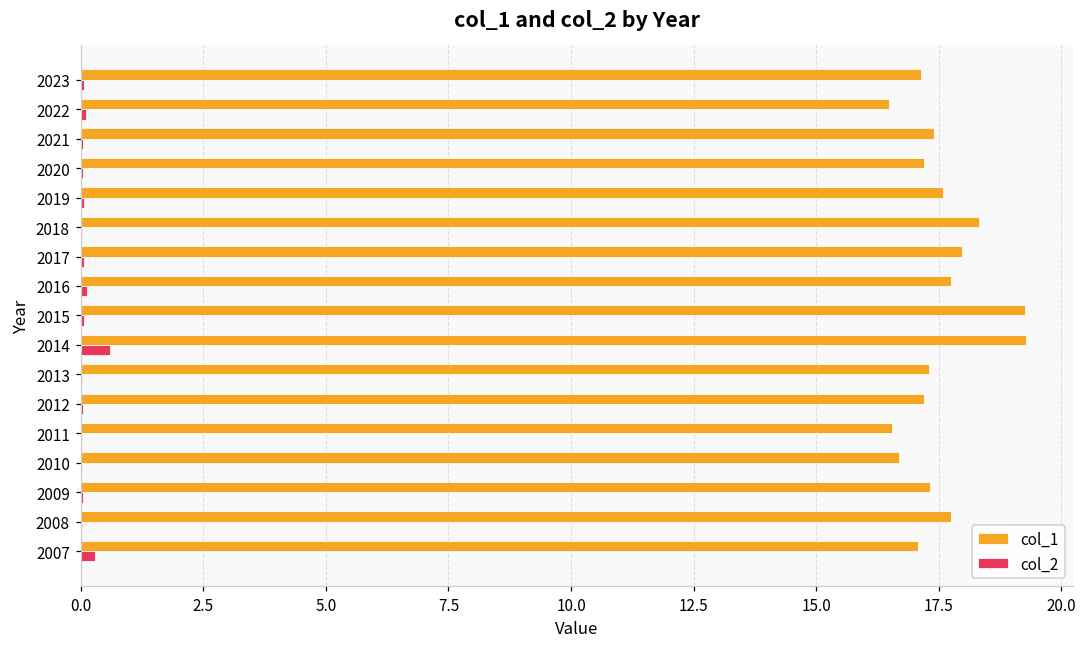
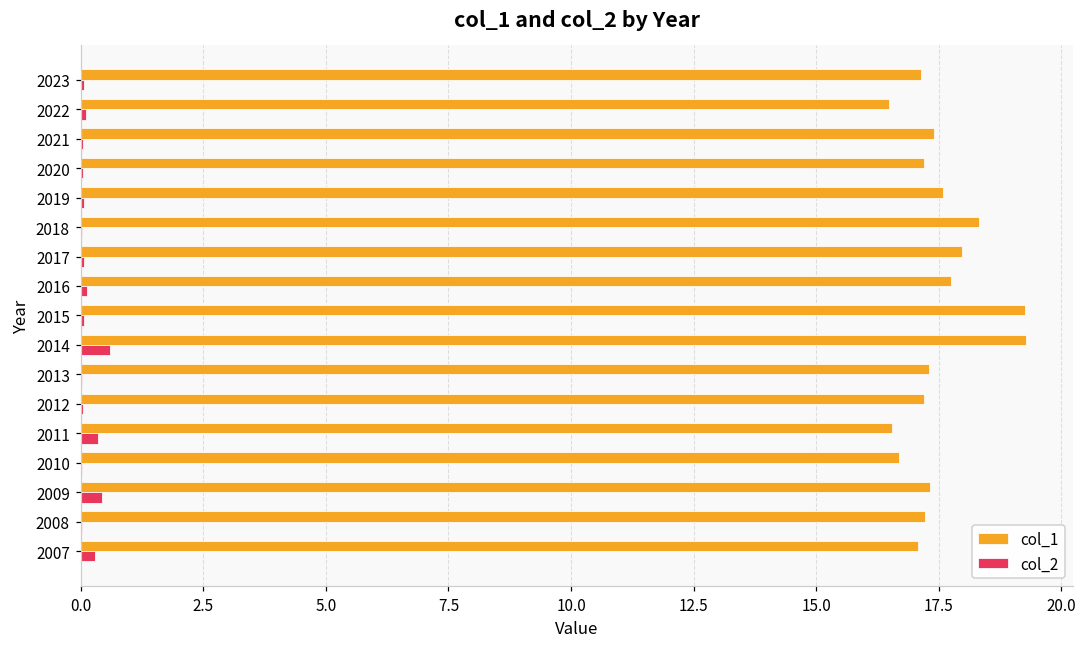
col_2, 2011: 0.0 -> 0.3
col_2, 2009: 0.1 -> 0.4
col_1, 2008: 17.7 -> 17.2
